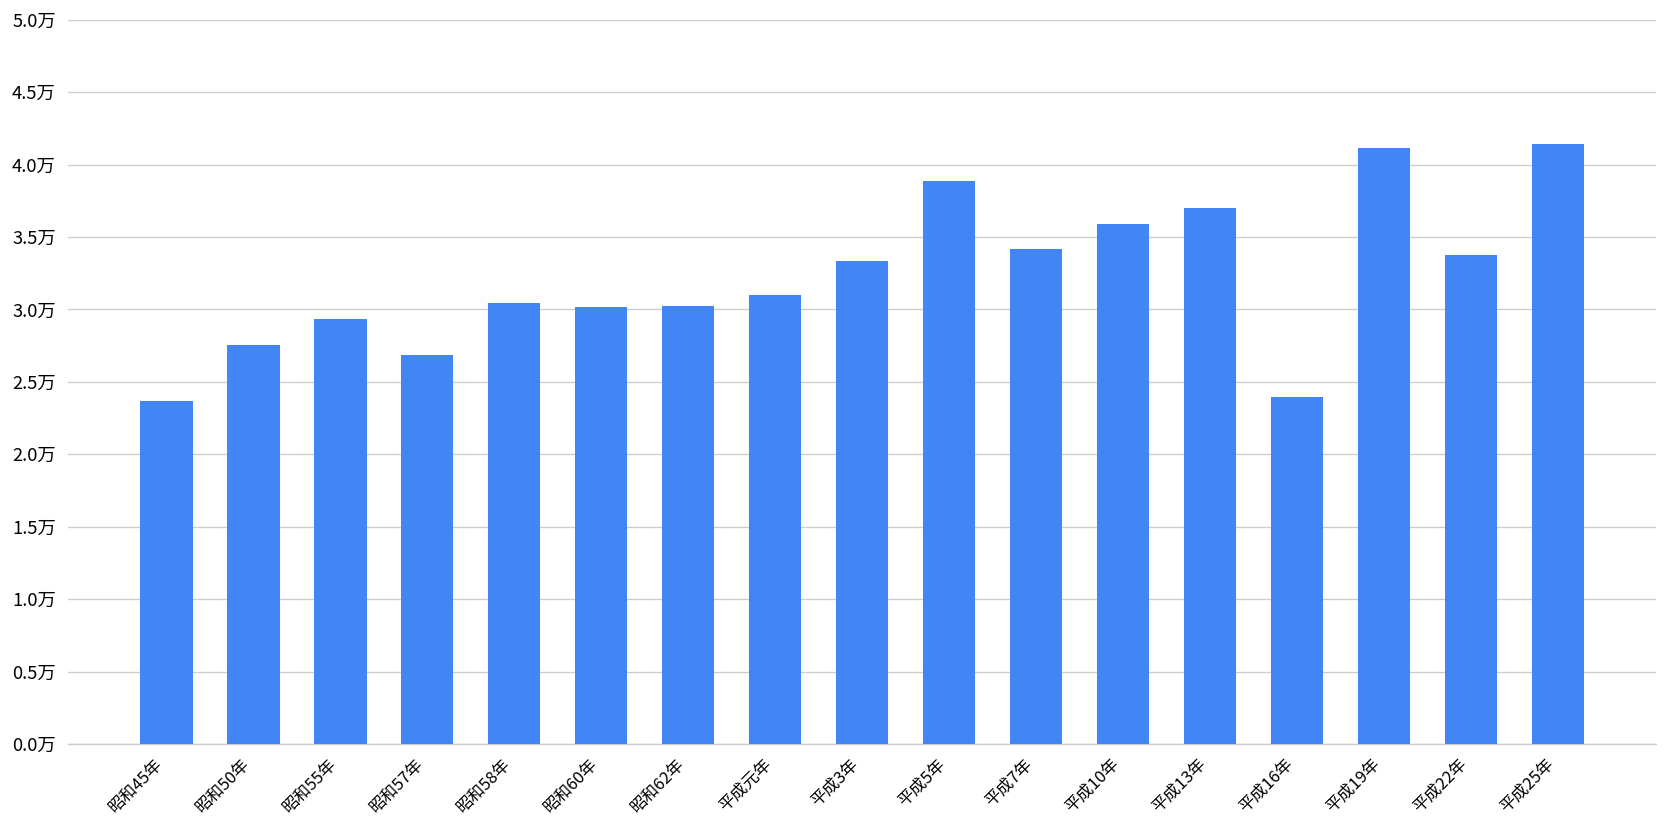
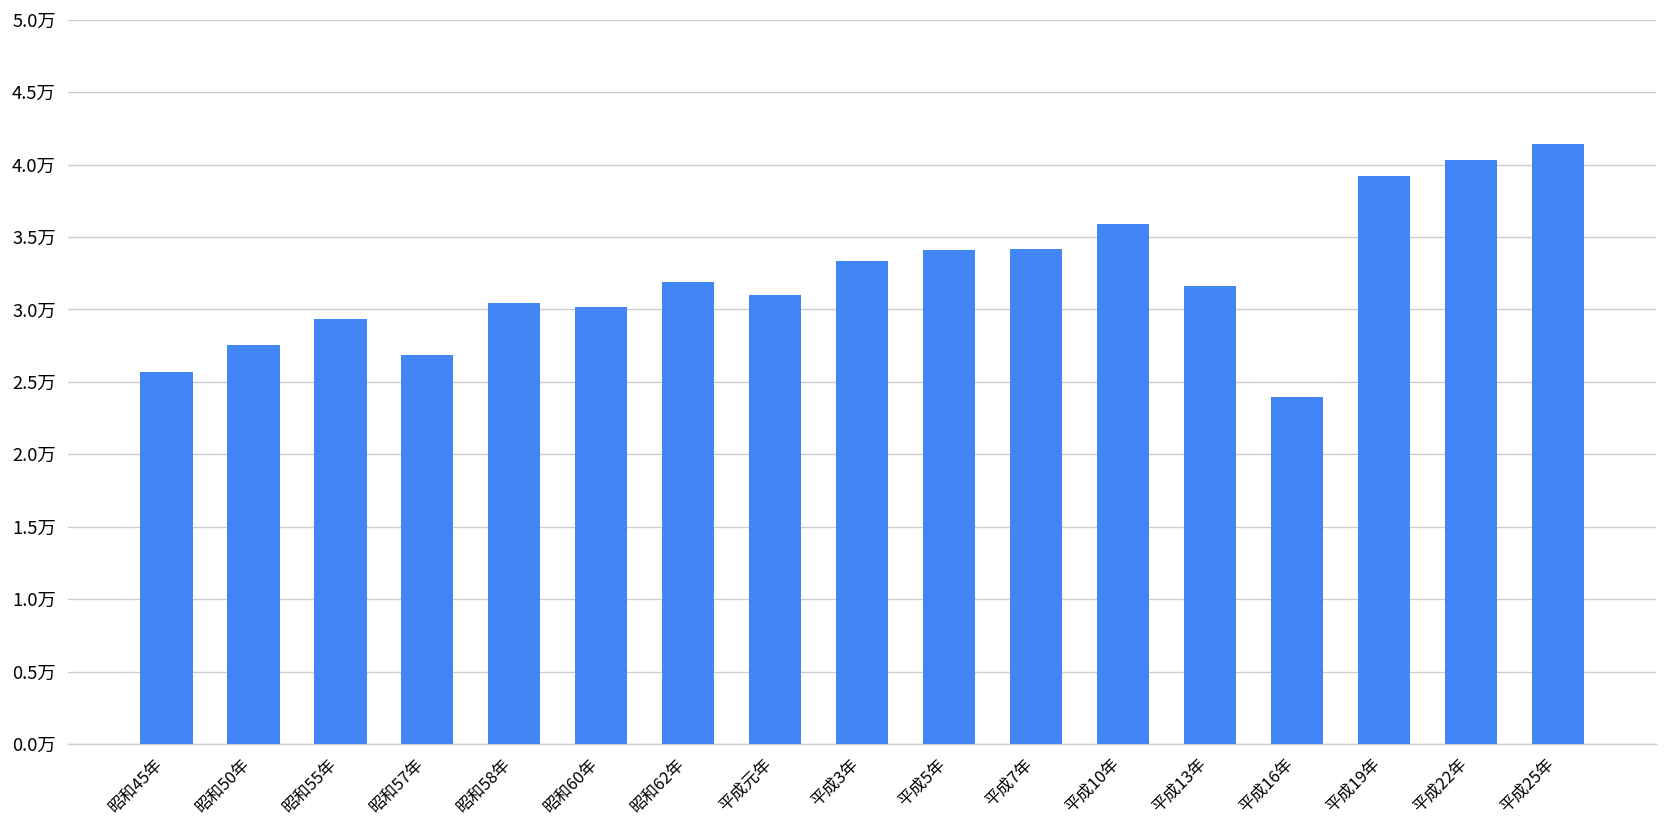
昭和45年: 2.37万 -> 2.57万
昭和62年: 3.02万 -> 3.19万
平成5年: 3.88万 -> 3.41万
平成13年: 3.70万 -> 3.16万
平成19年: 4.11万 -> 3.92万
平成22年: 3.38万 -> 4.03万
